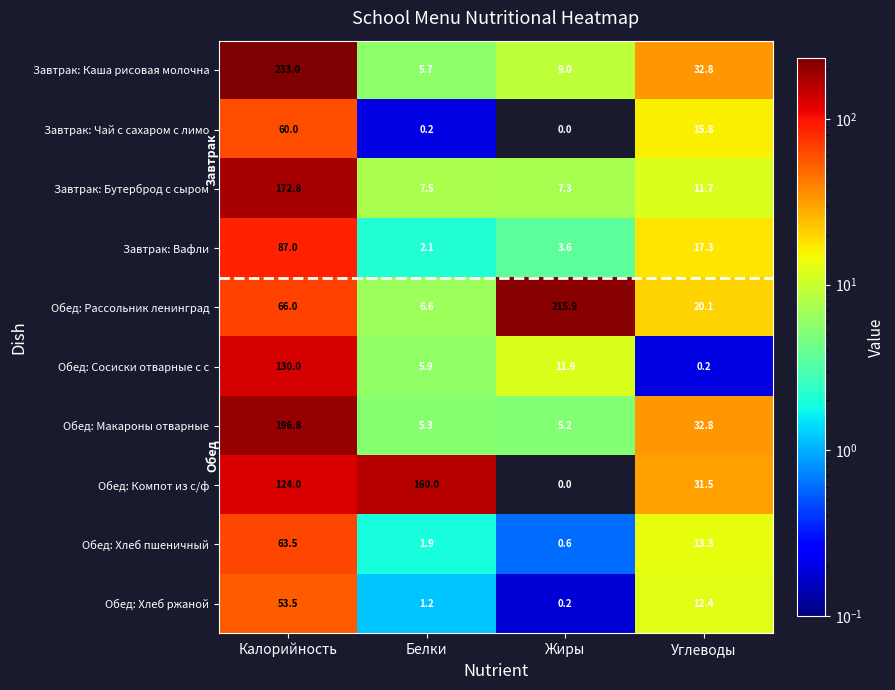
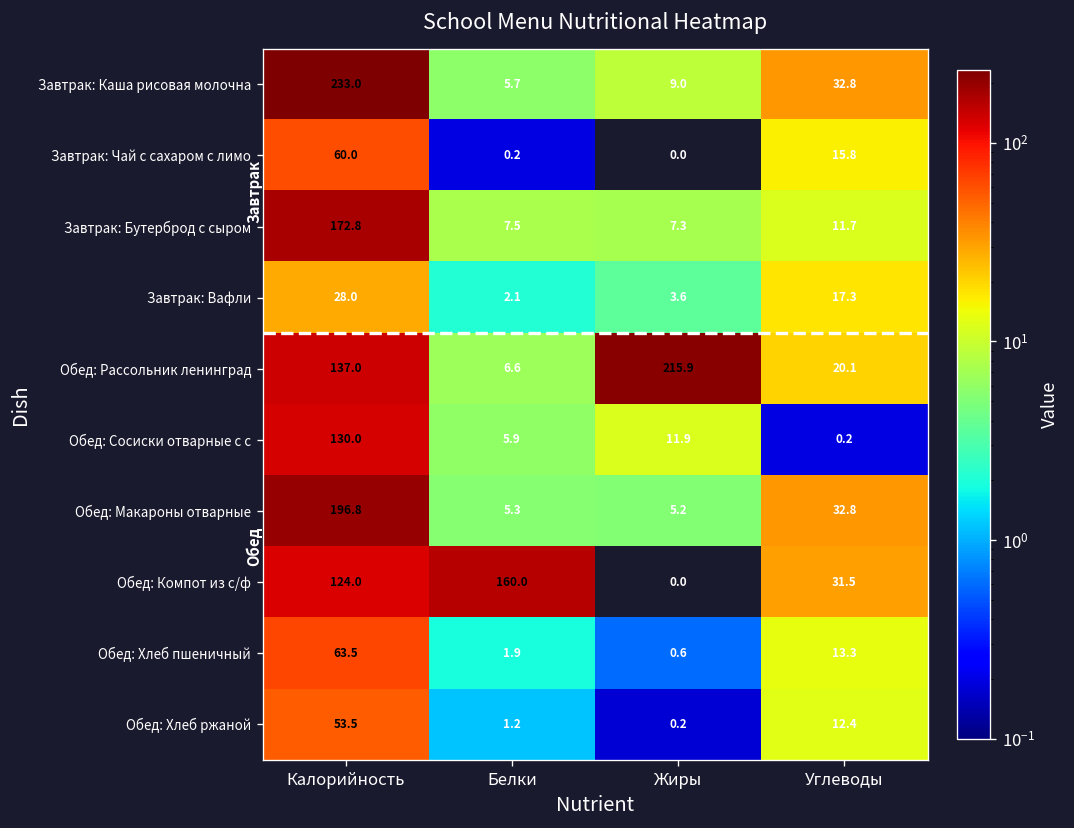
Завтрак: Вафли, Калорийность: 87.0 -> 28.0
Обед: Рассольник ленинград, Калорийность: 66.0 -> 137.0
